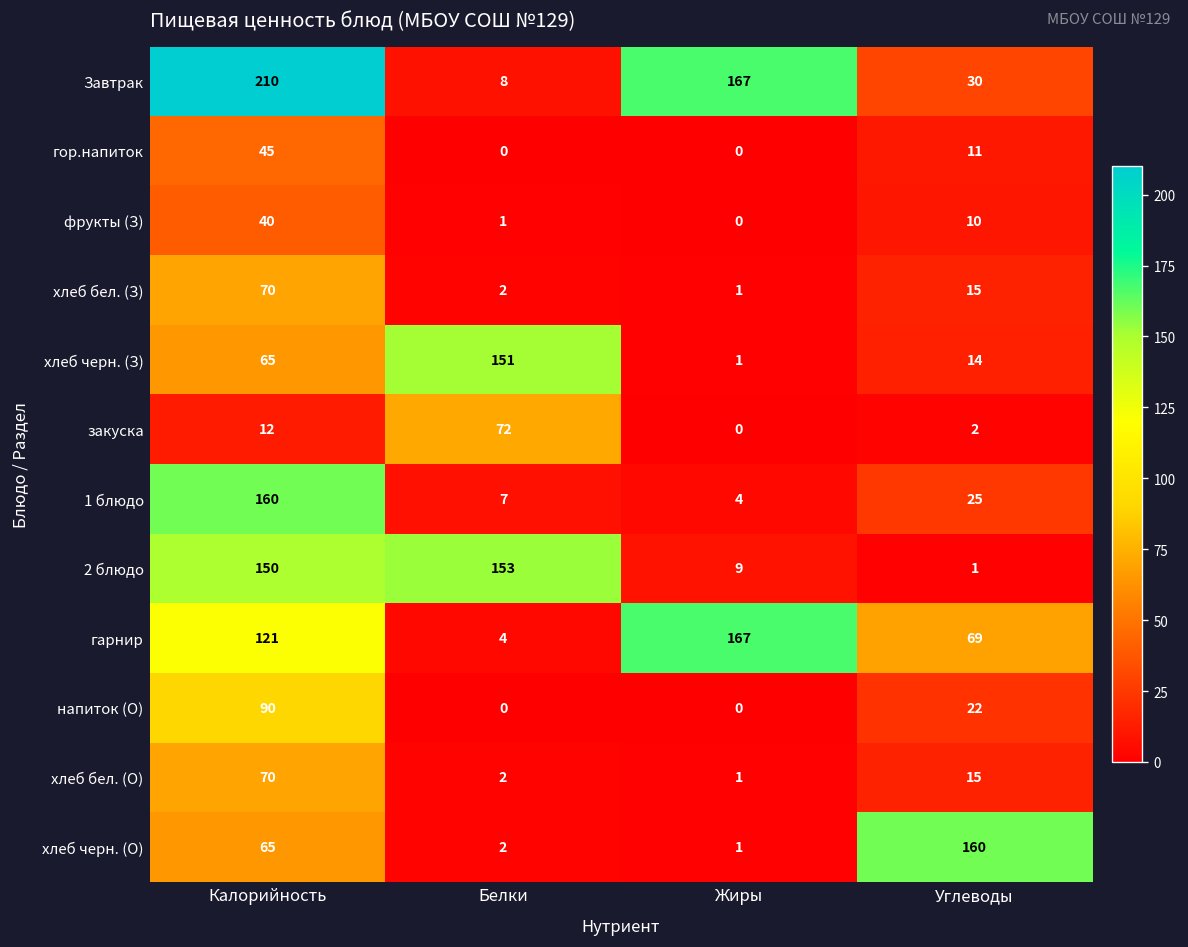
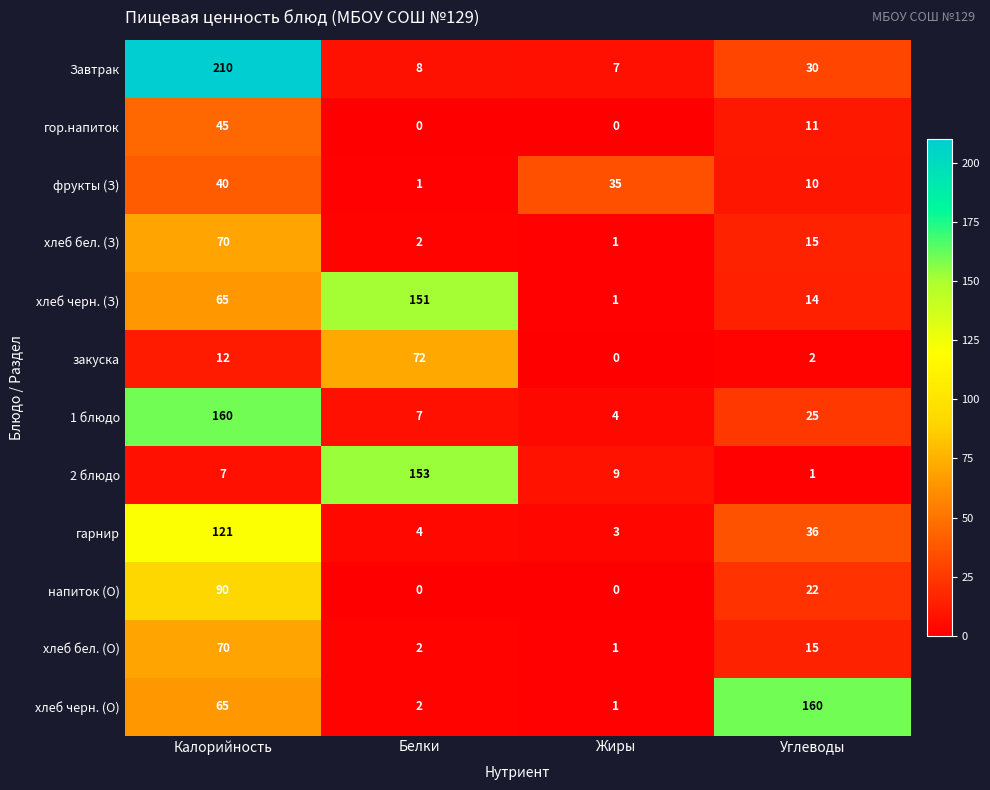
Завтрак, Жиры: 167 -> 7
фрукты (З), Жиры: 0 -> 35
2 блюдо, Калорийность: 150 -> 7
гарнир, Жиры: 167 -> 3
гарнир, Углеводы: 69 -> 36
